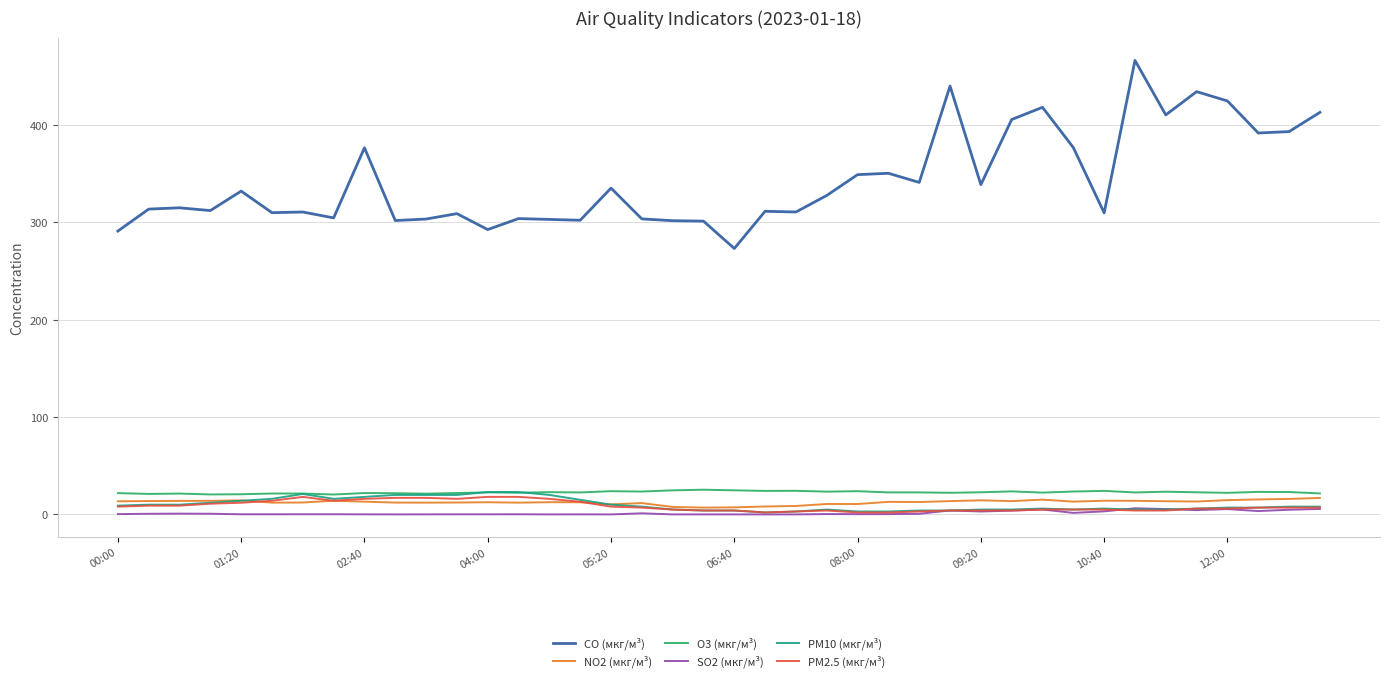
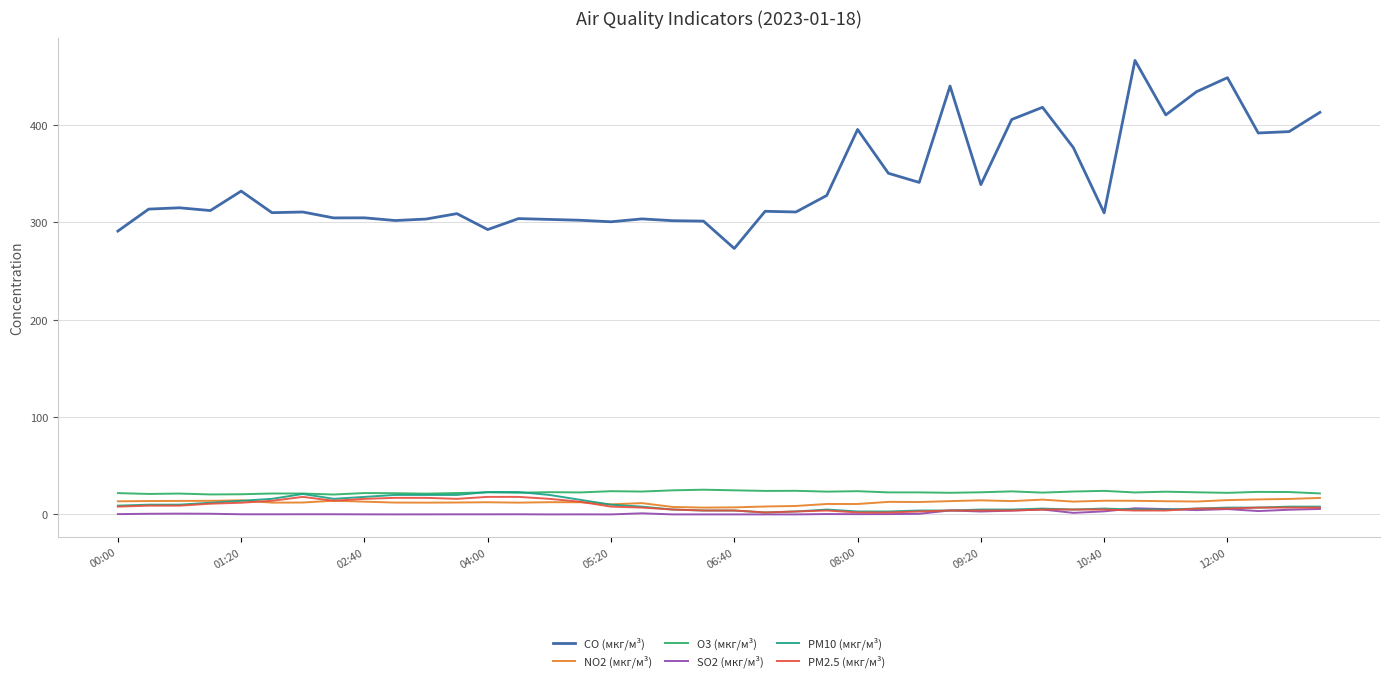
CO (мкг/м³), 02:40: 380 -> 300
CO (мкг/м³), 05:20: 340 -> 300
CO (мкг/м³), 08:00: 350 -> 400
CO (мкг/м³), 12:00: 420 -> 450
